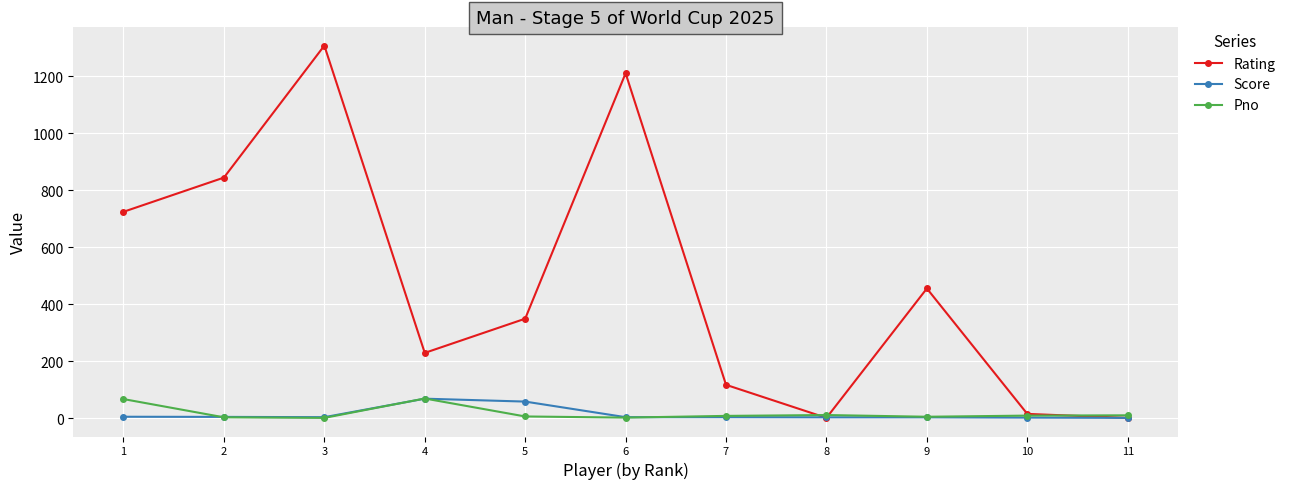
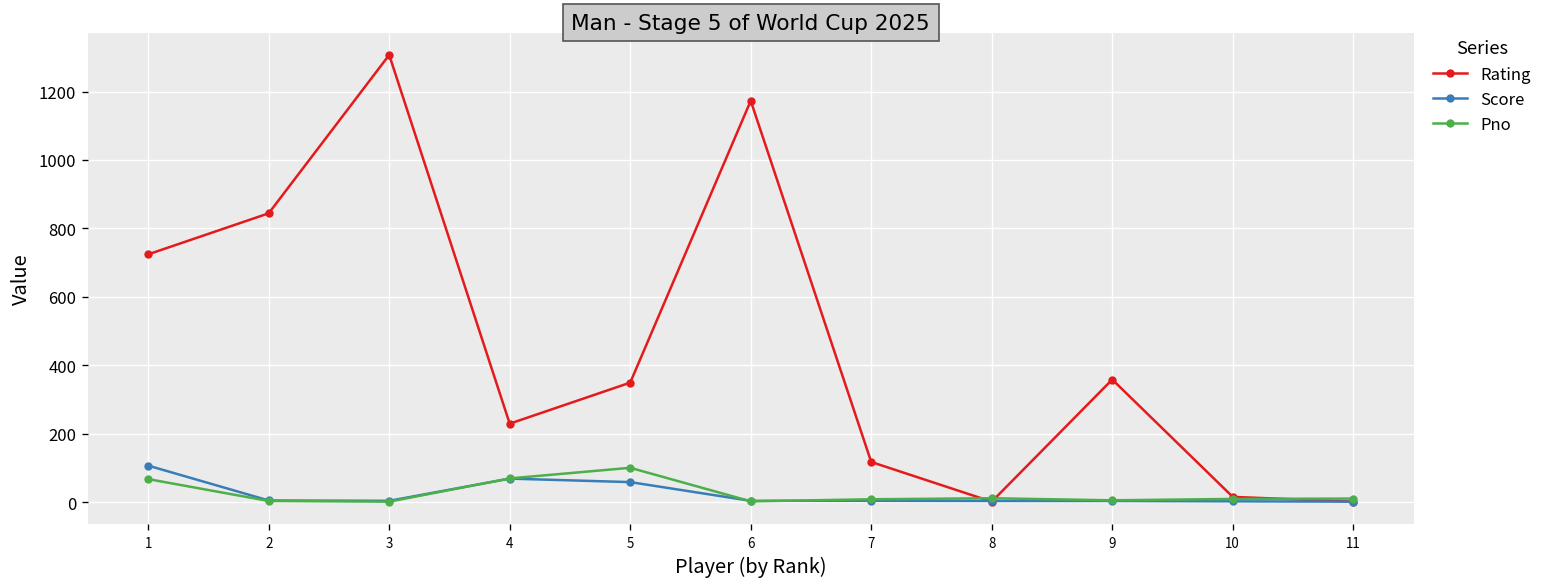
Score, 1: 10 -> 110
Pno, 5: 10 -> 100
Rating, 6: 1210 -> 1170
Rating, 9: 460 -> 360
